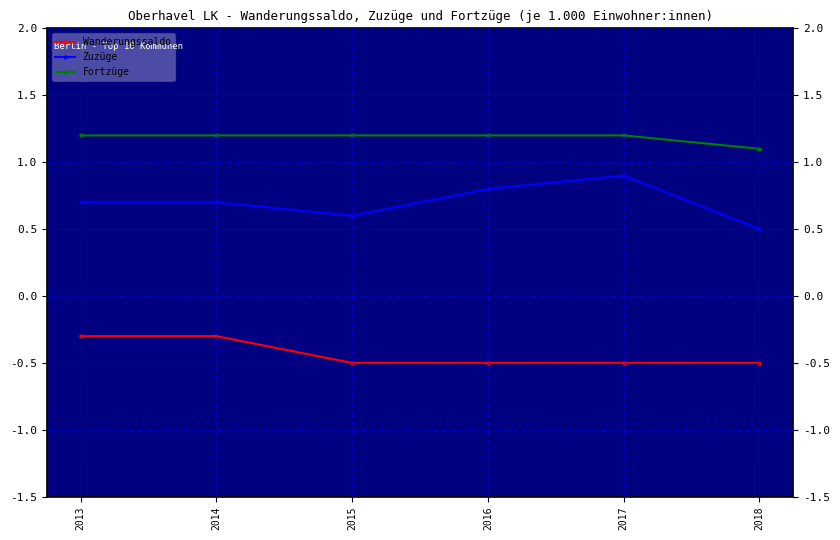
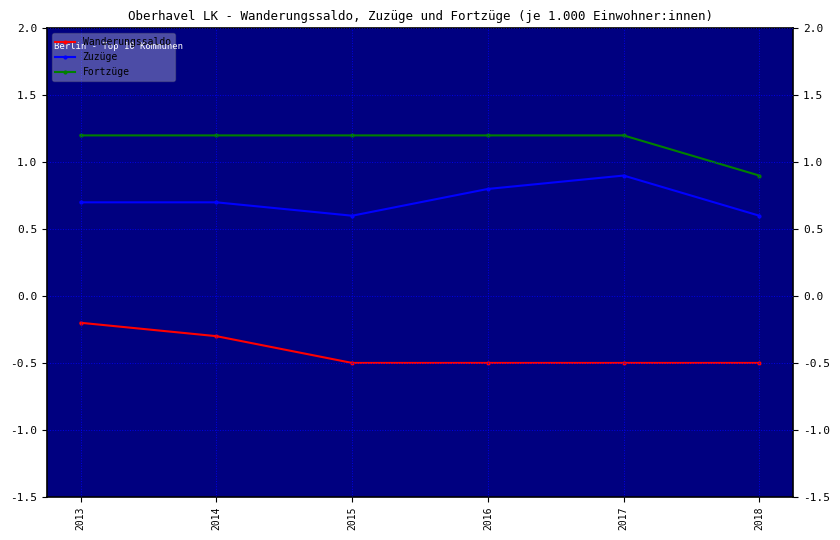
Wanderungssaldo, 2013: -0.3 -> -0.2
Zuzüge, 2018: 0.5 -> 0.6
Fortzüge, 2018: 1.1 -> 0.9
